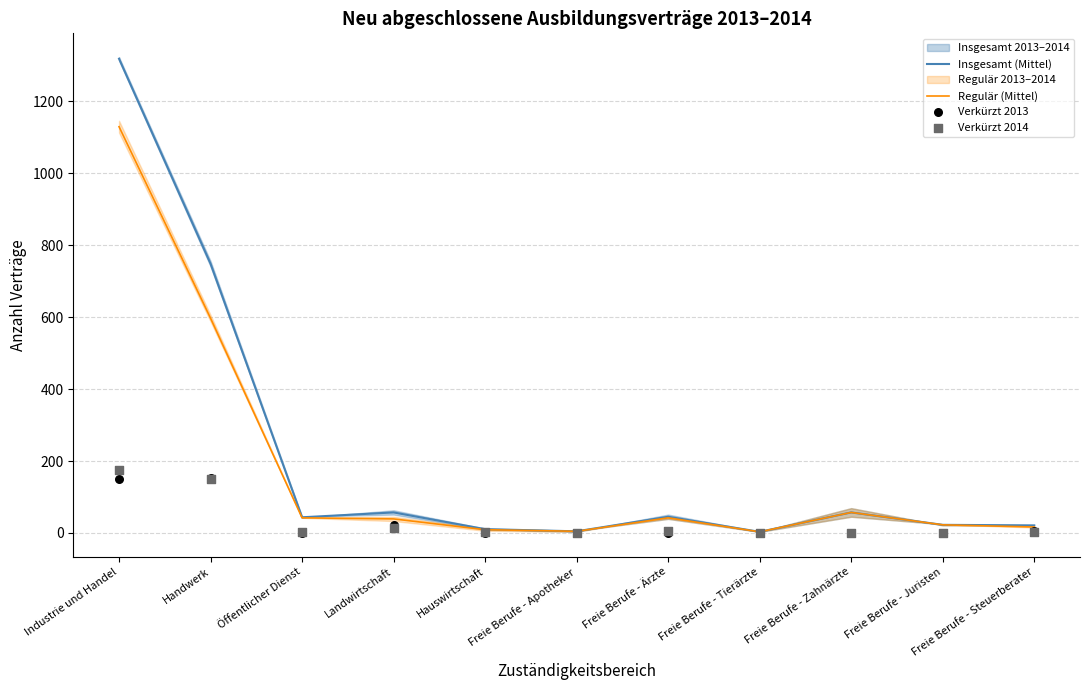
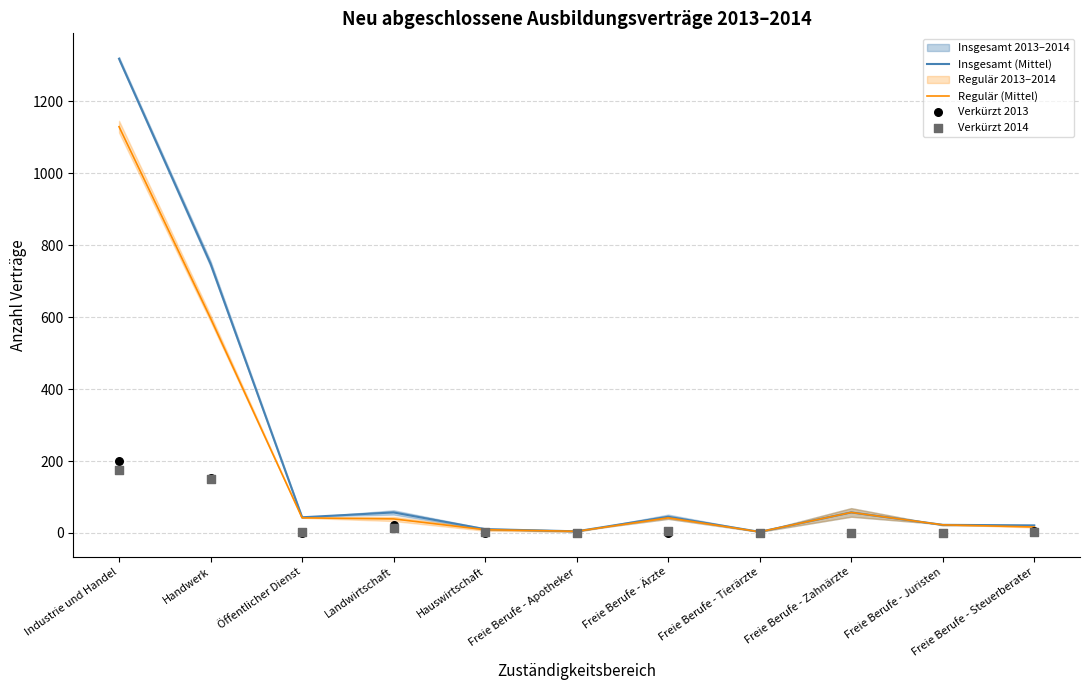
Verkürzt 2013, Industrie und Handel: 150 -> 200
